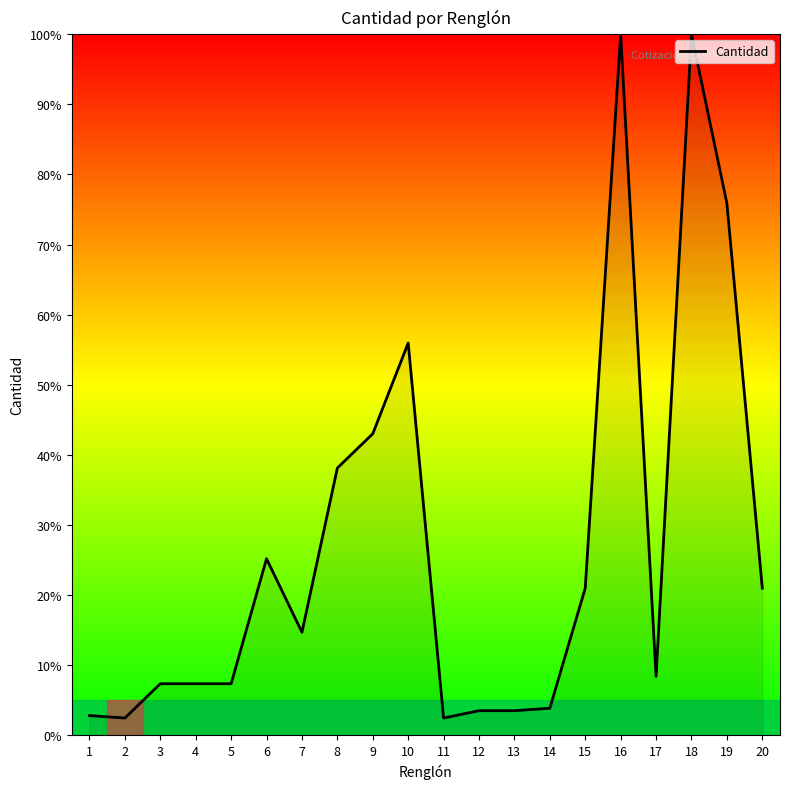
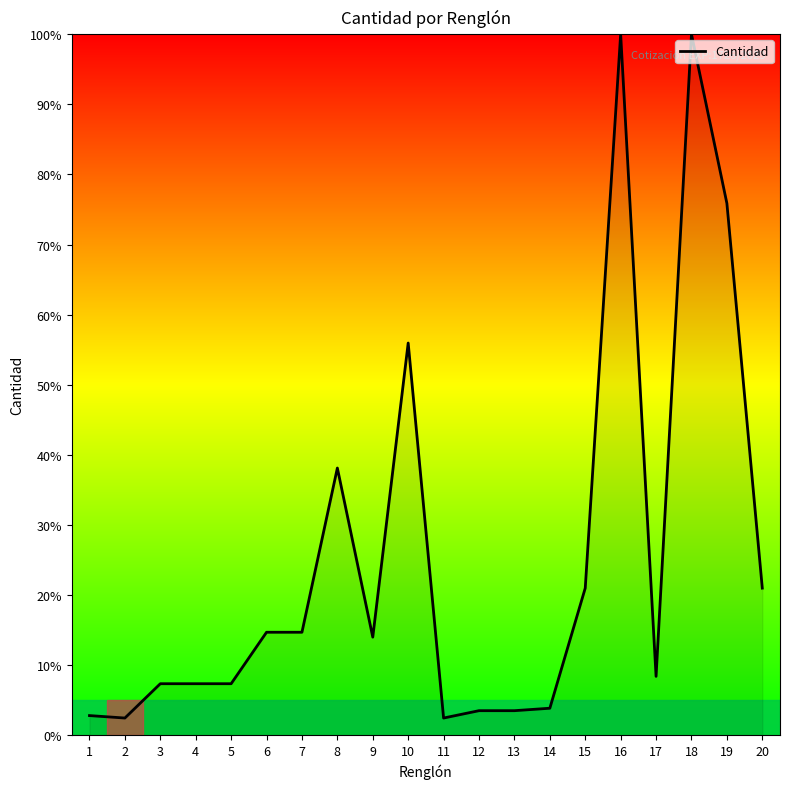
6: 25% -> 15%
9: 43% -> 14%
